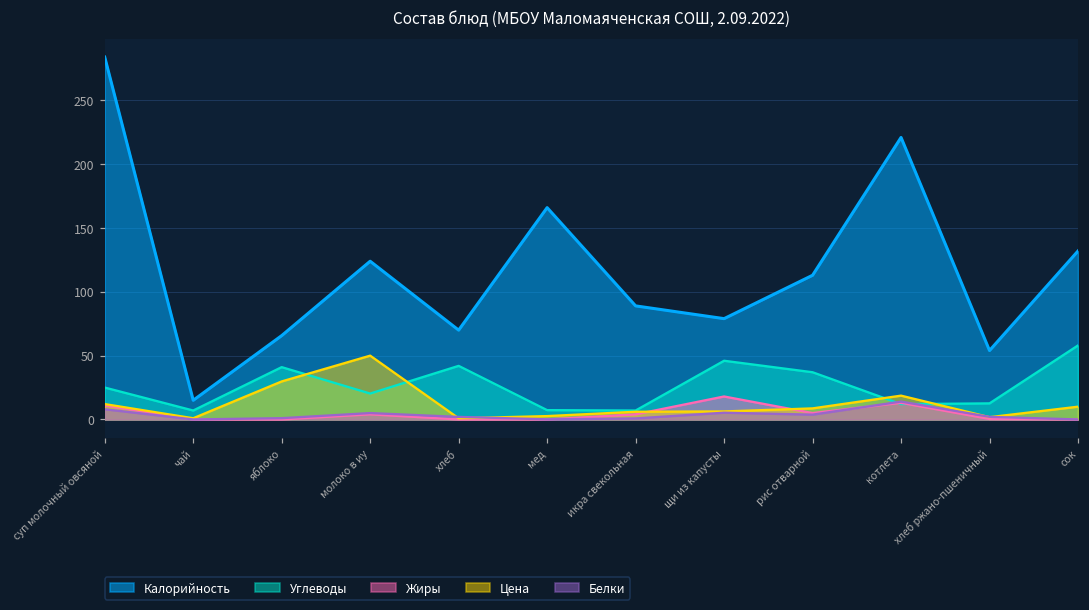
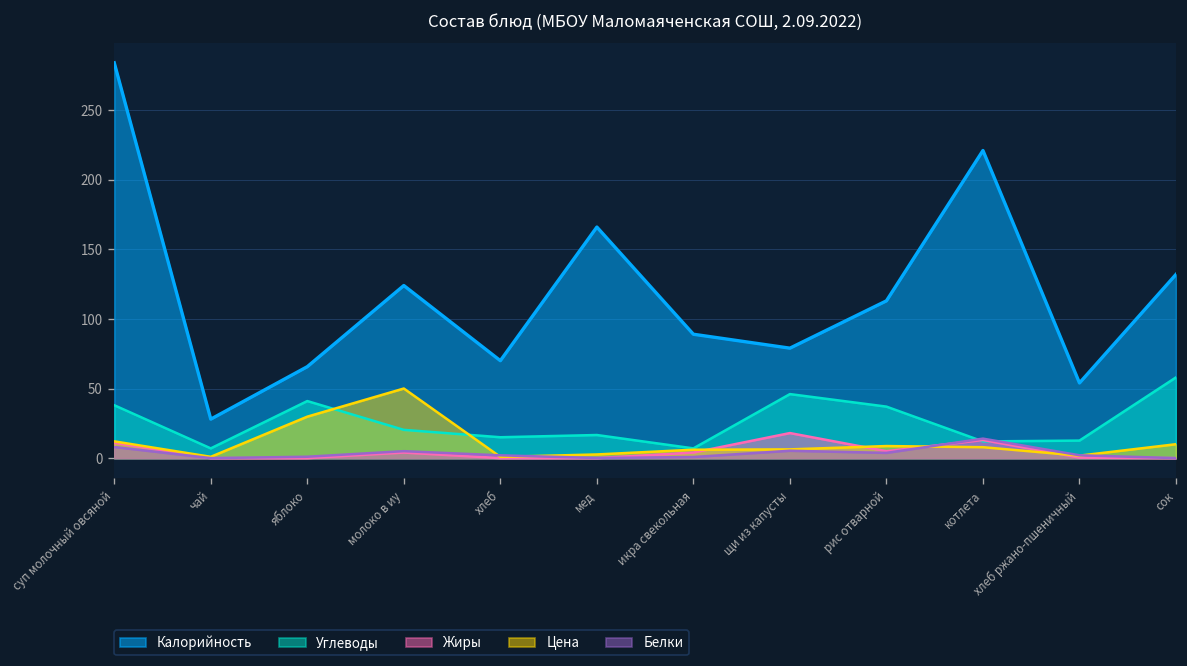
Углеводы, суп молочный овсяной: 25 -> 38
Калорийность, чай: 15 -> 28
Углеводы, хлеб: 42 -> 15
Углеводы, мед: 7 -> 17
Цена, котлета: 19 -> 8
